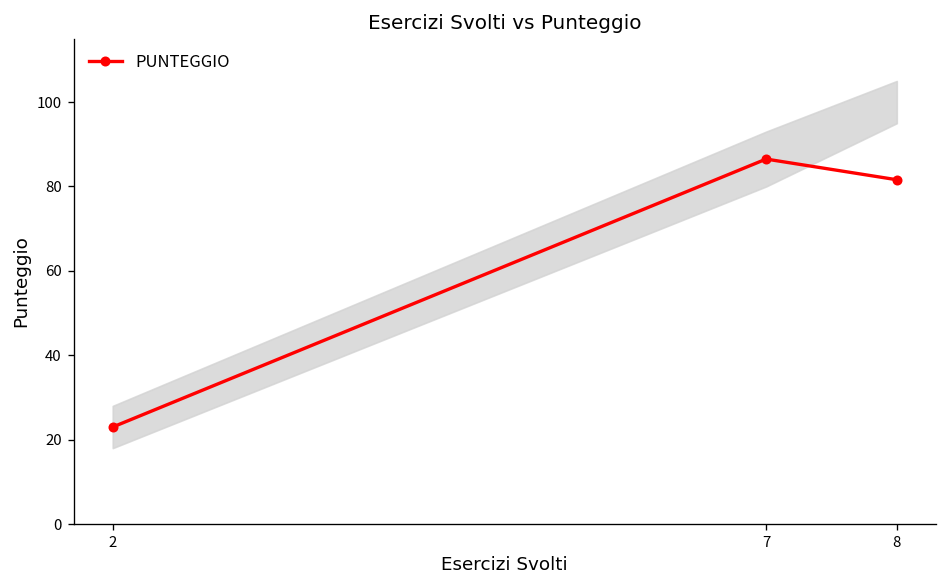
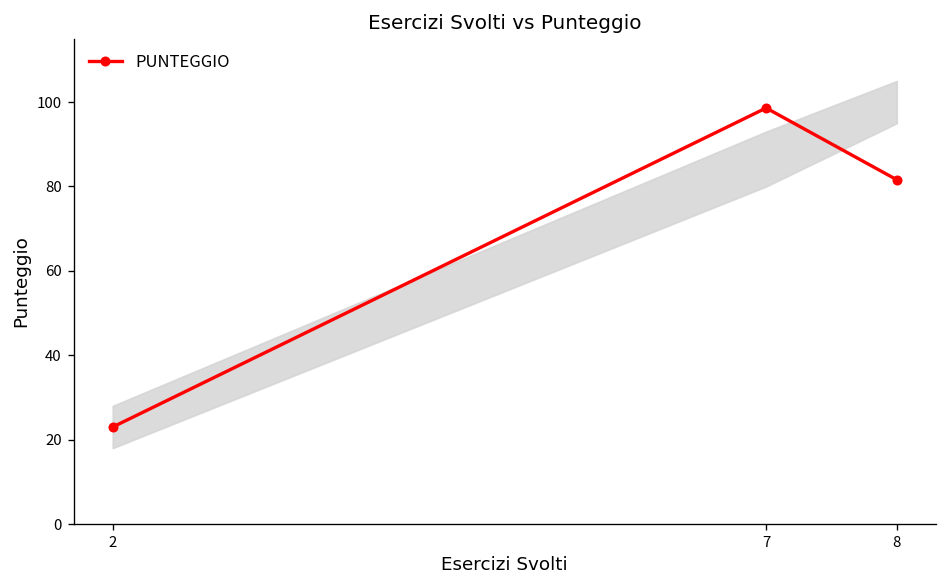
PUNTEGGIO, 7: 87 -> 99
